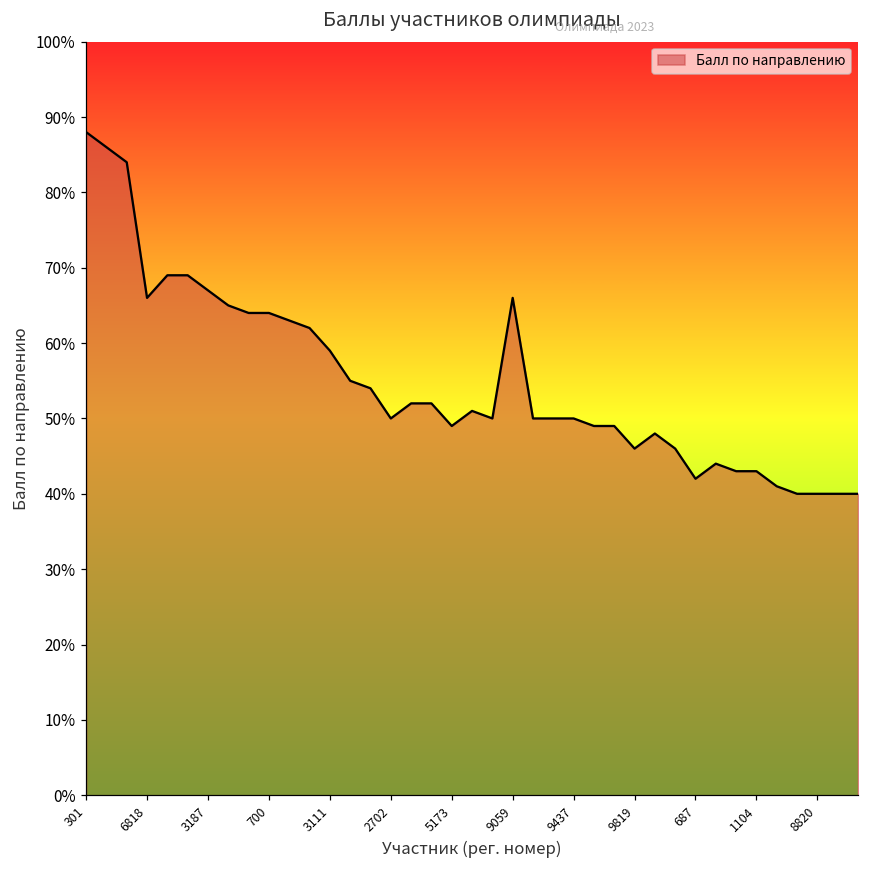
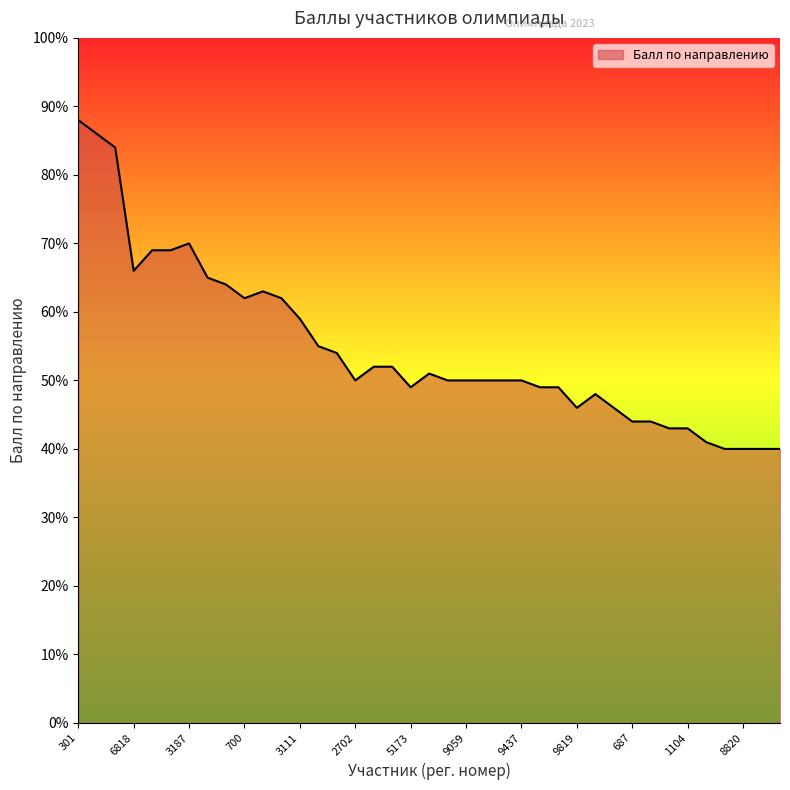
3187: 67% -> 70%
700: 64% -> 62%
9059: 66% -> 50%
687: 42% -> 44%
